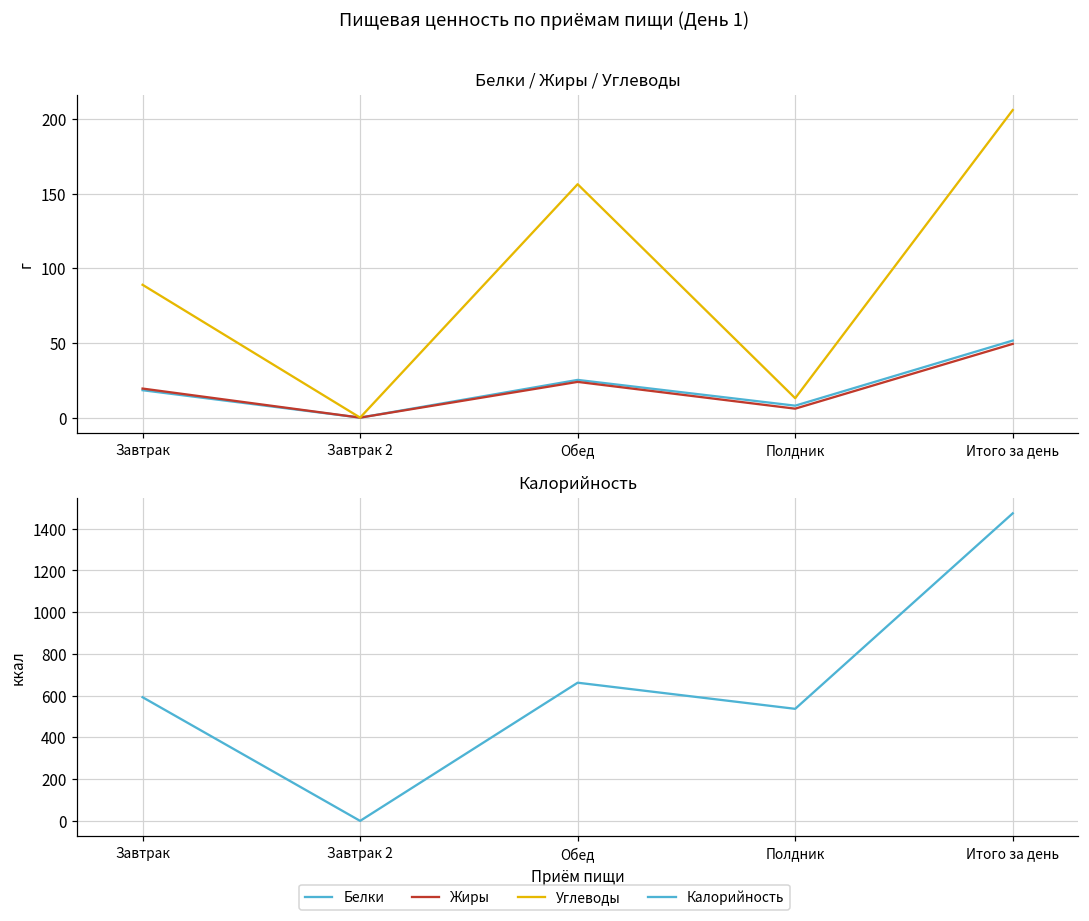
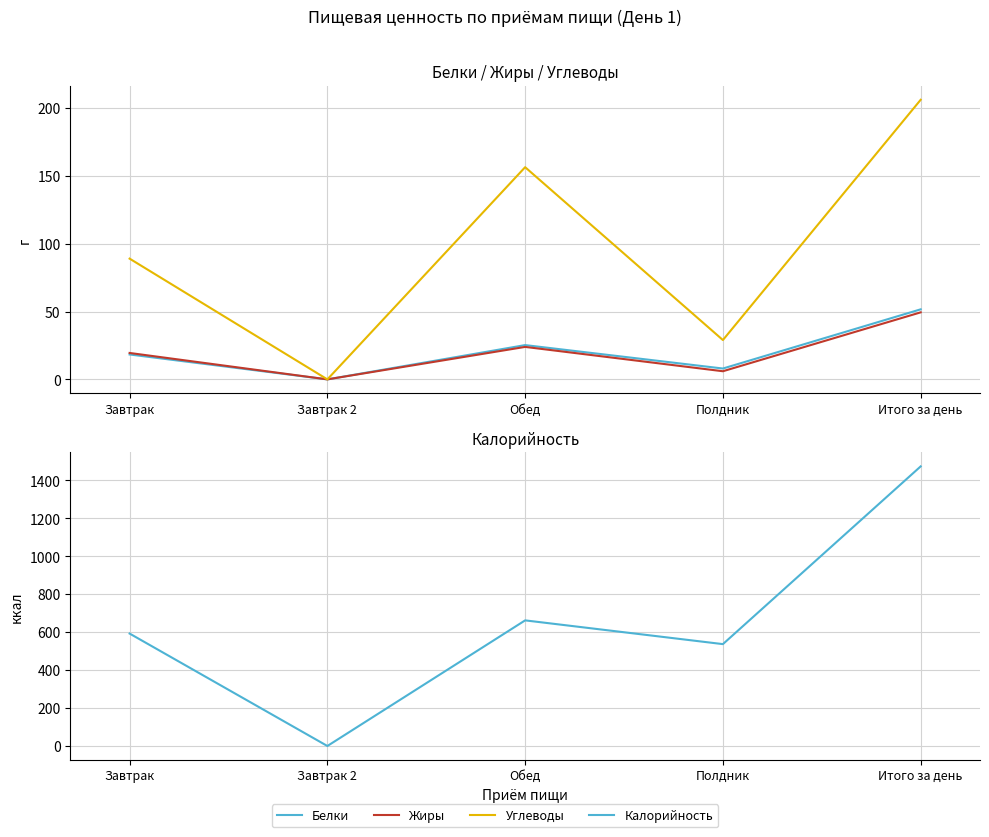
Белки / Жиры / Углеводы, Углеводы, Полдник: 13 -> 29
